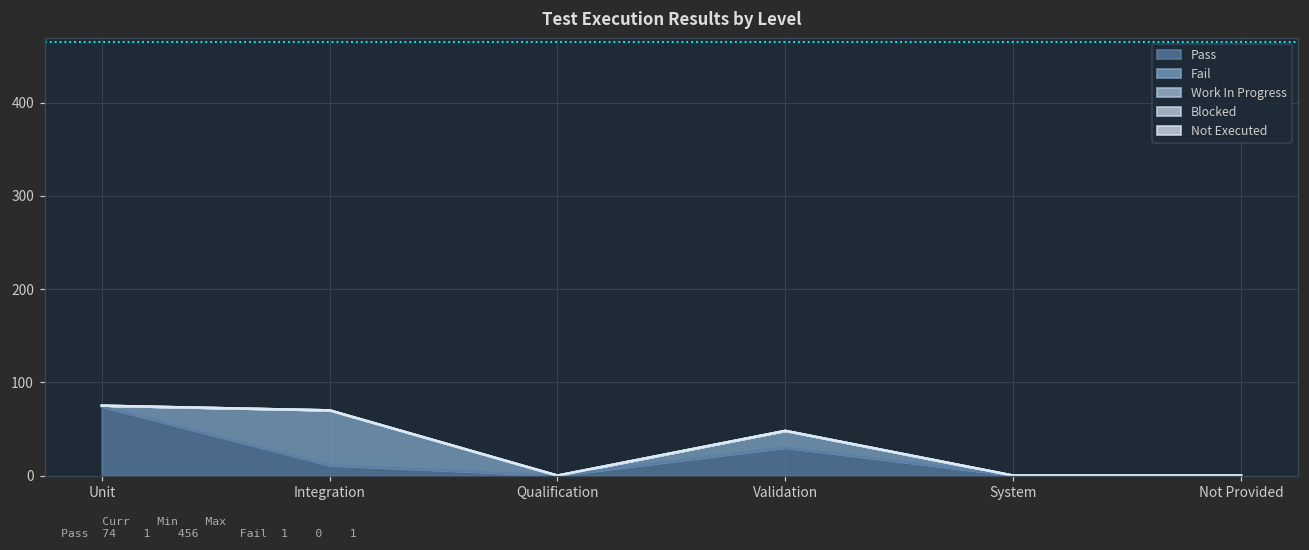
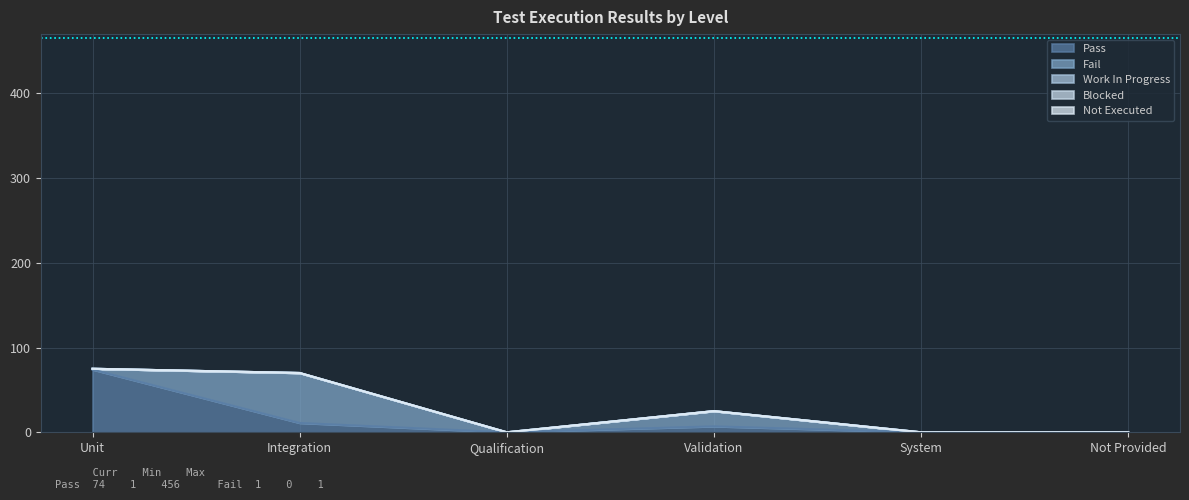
Pass, Validation: 30 -> 10
